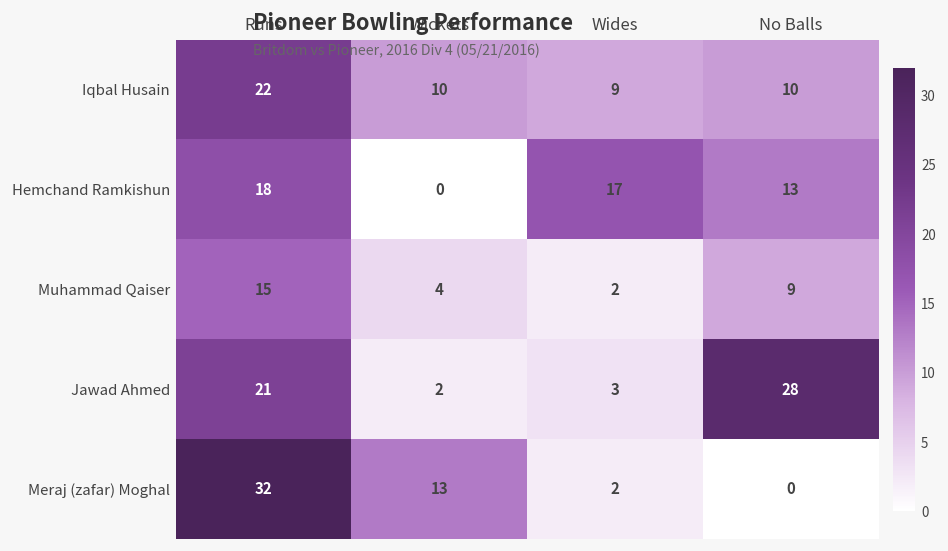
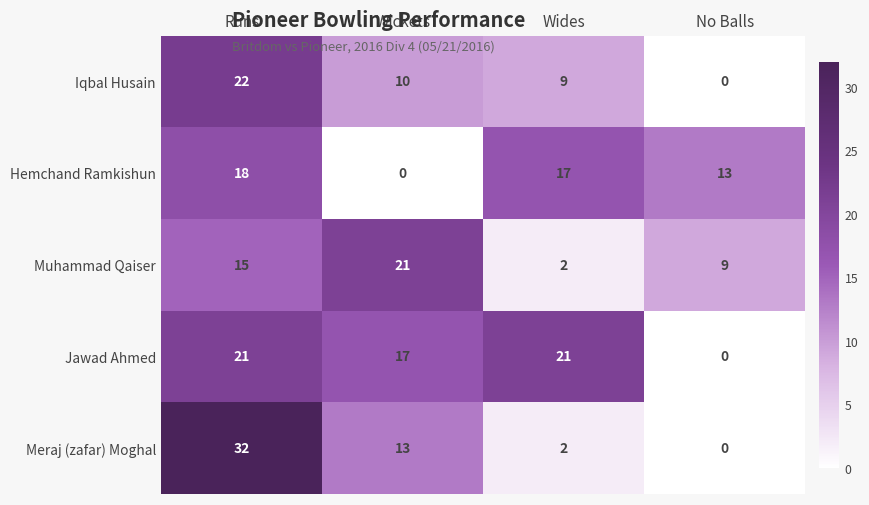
Iqbal Husain, No Balls: 10 -> 0
Muhammad Qaiser, Wickets: 4 -> 21
Jawad Ahmed, Wickets: 2 -> 17
Jawad Ahmed, Wides: 3 -> 21
Jawad Ahmed, No Balls: 28 -> 0
